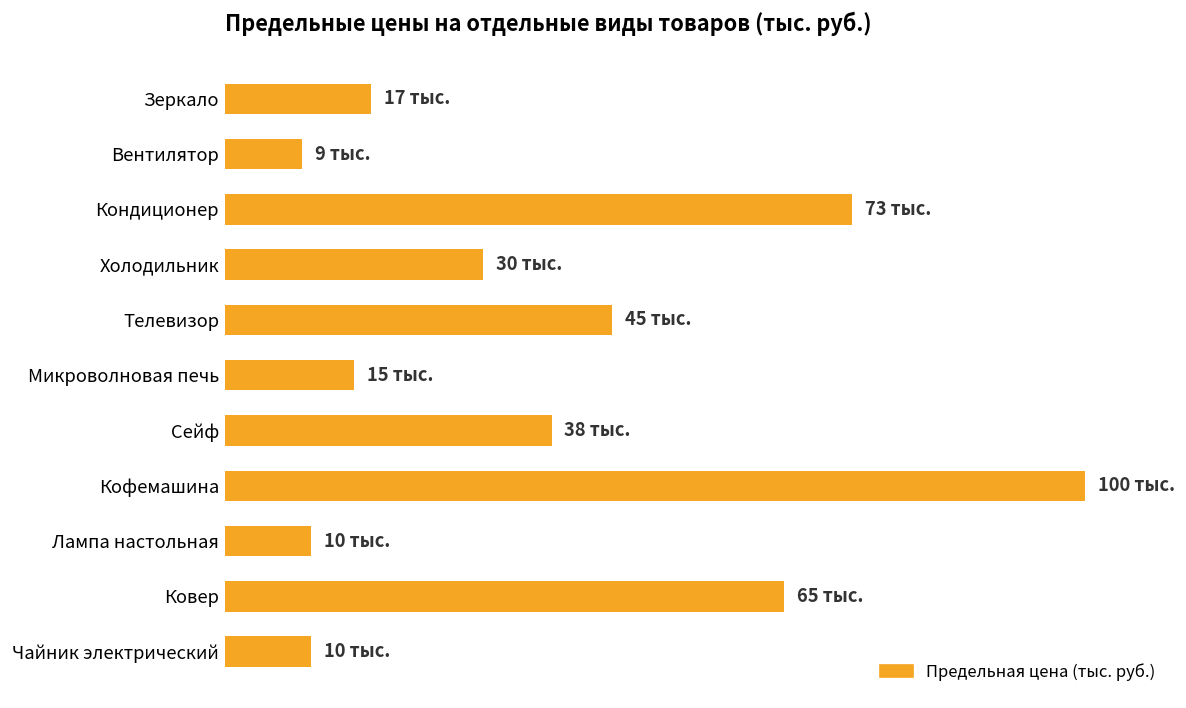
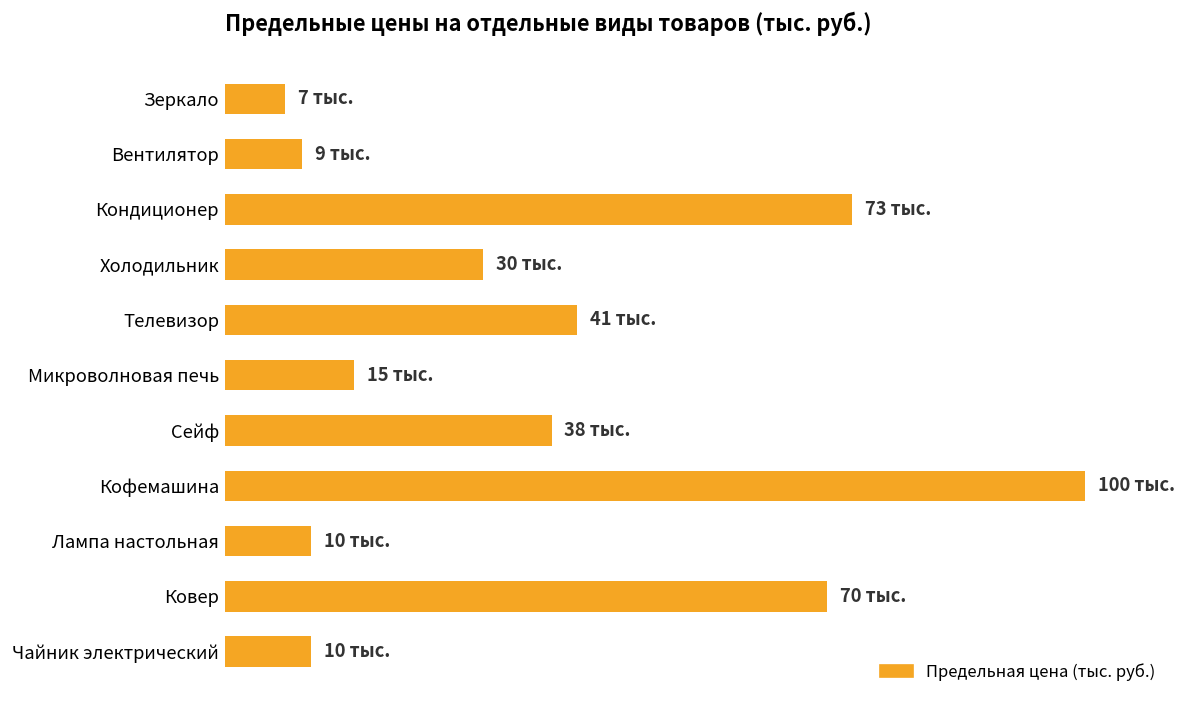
Зеркало: 17 -> 7
Телевизор: 45 -> 41
Ковер: 65 -> 70
